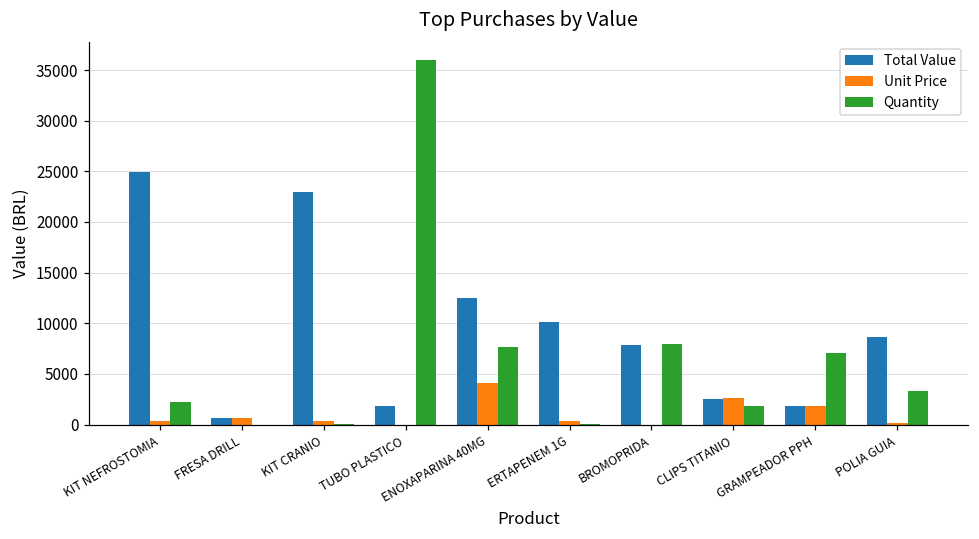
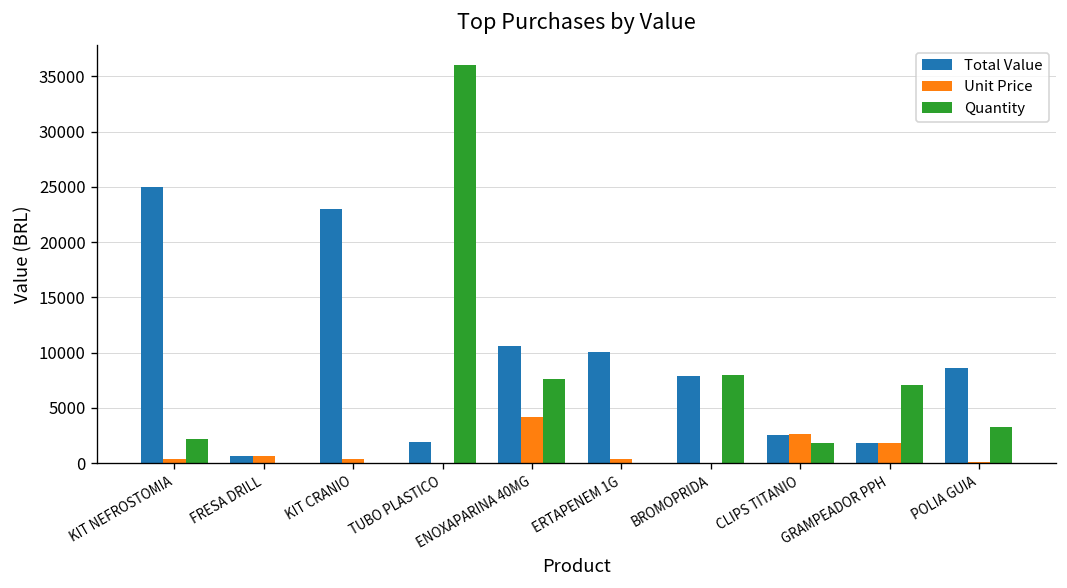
Total Value, ENOXAPARINA 40MG: 13000 -> 11000
